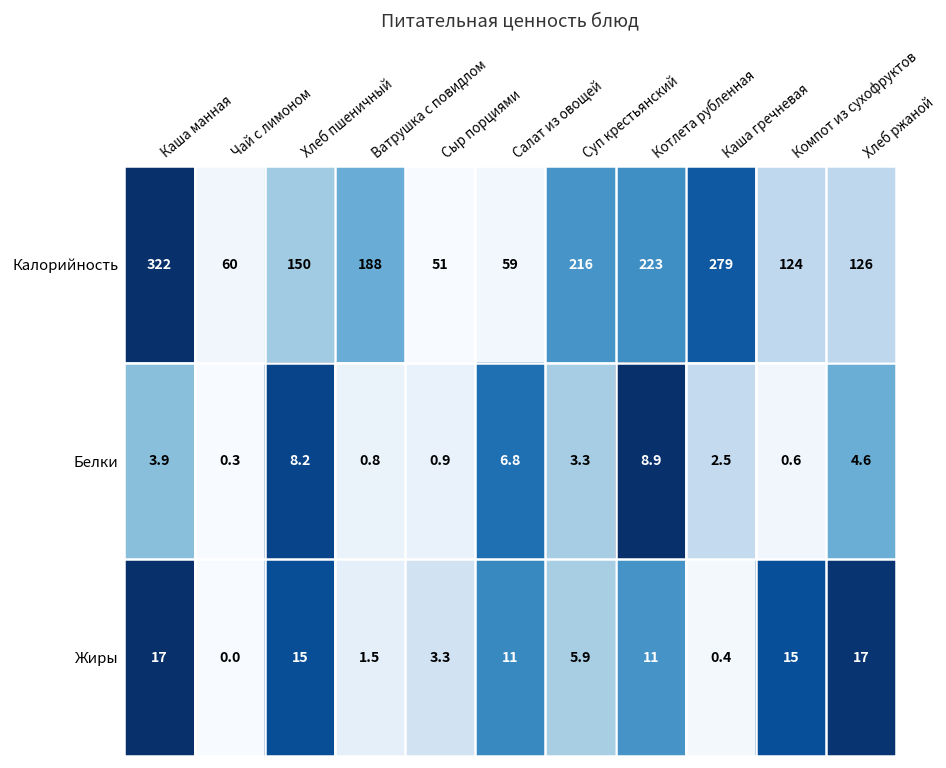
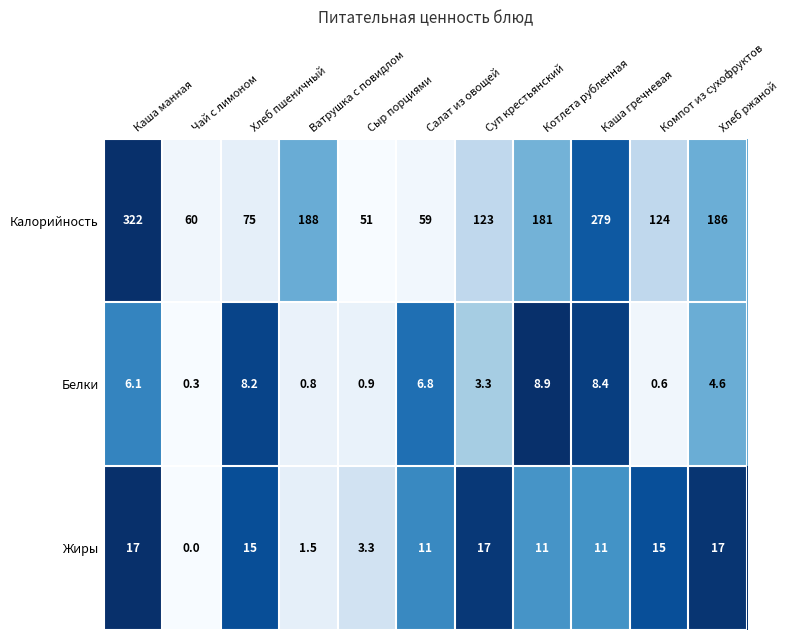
Калорийность, Хлеб пшеничный: 150 -> 75
Калорийность, Суп крестьянский: 216 -> 123
Калорийность, Котлета рубленная: 223 -> 181
Калорийность, Хлеб ржаной: 126 -> 186
Белки, Каша манная: 3.9 -> 6.1
Белки, Каша гречневая: 2.5 -> 8.4
Жиры, Суп крестьянский: 5.9 -> 17
Жиры, Каша гречневая: 0.4 -> 11
